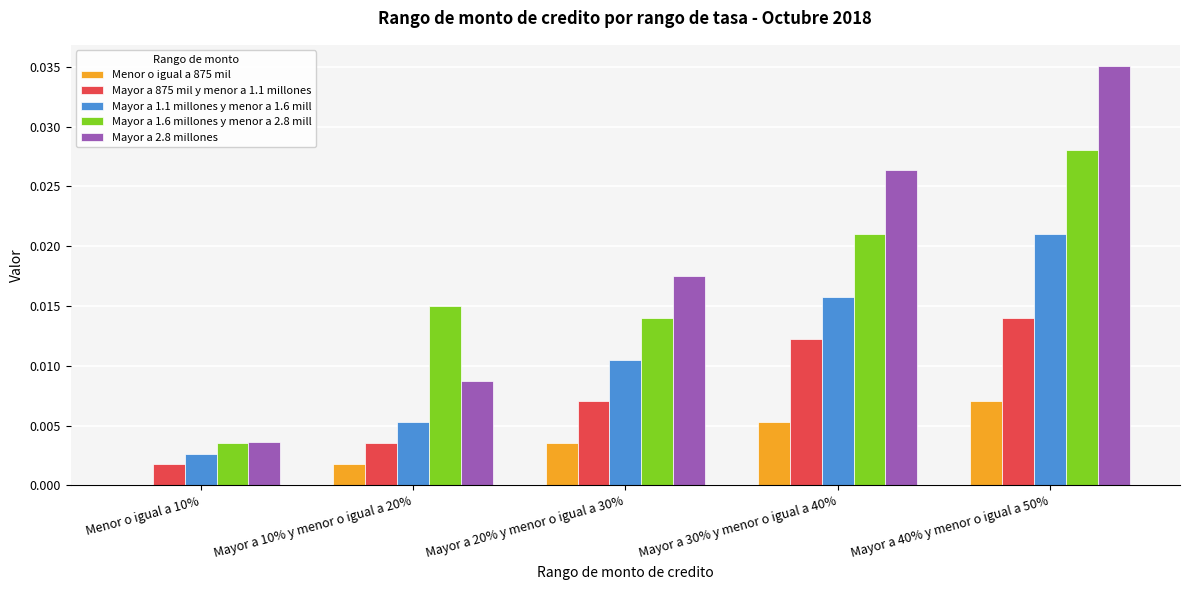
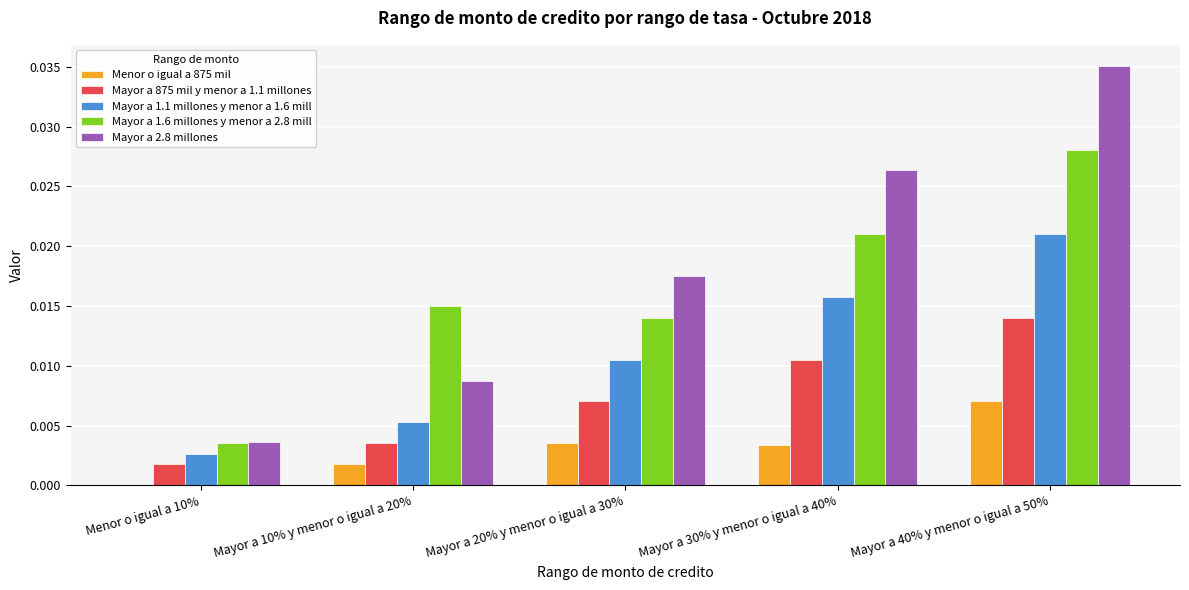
Menor o igual a 875 mil, Mayor a 30% y menor o igual a 40%: 0.0053 -> 0.0034
Mayor a 875 mil y menor a 1.1 millones, Mayor a 30% y menor o igual a 40%: 0.0122 -> 0.0105
